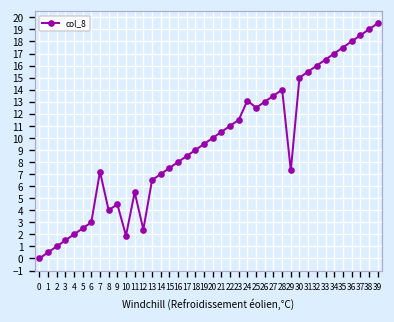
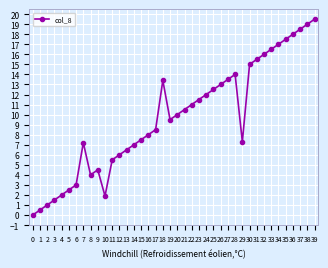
12: 2.4 -> 6.0
18: 9.0 -> 13.4
24: 13.1 -> 12.0
